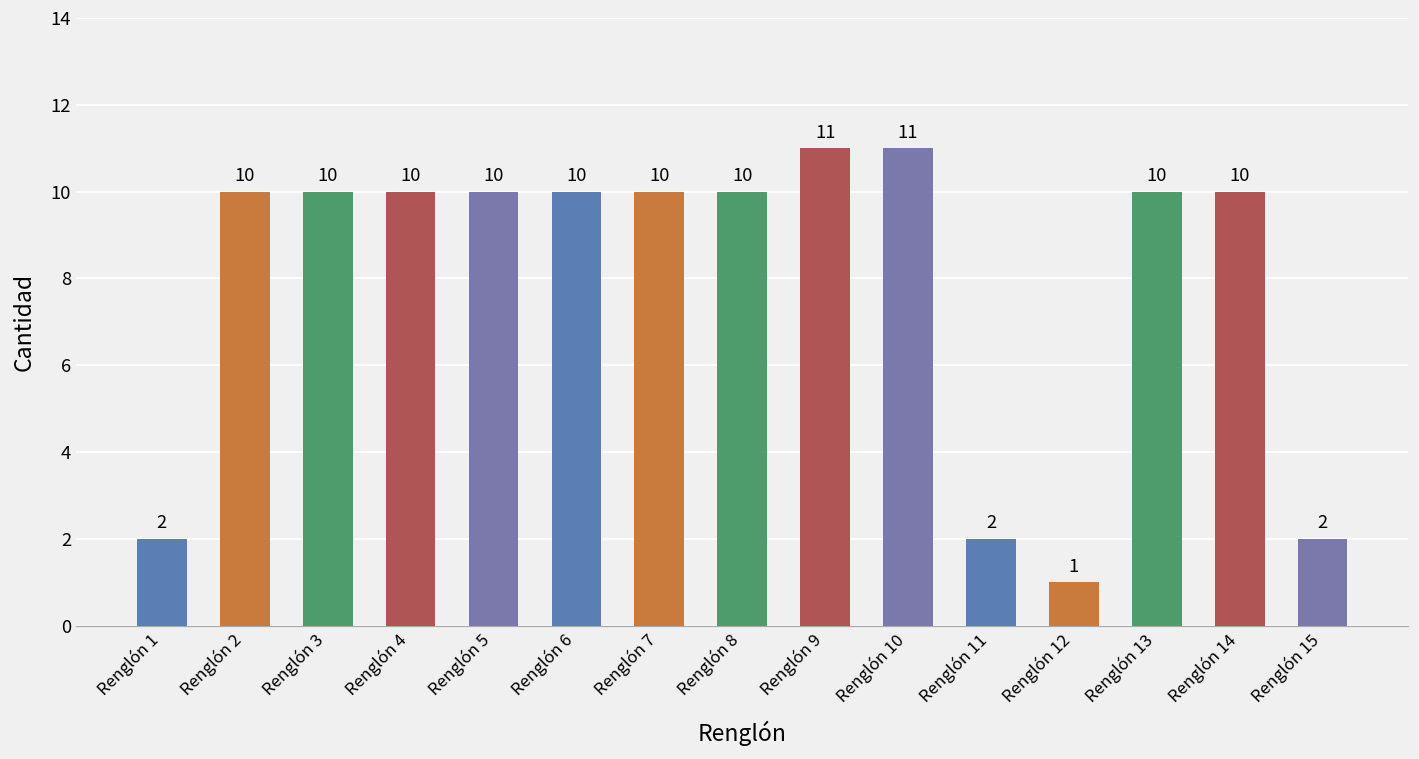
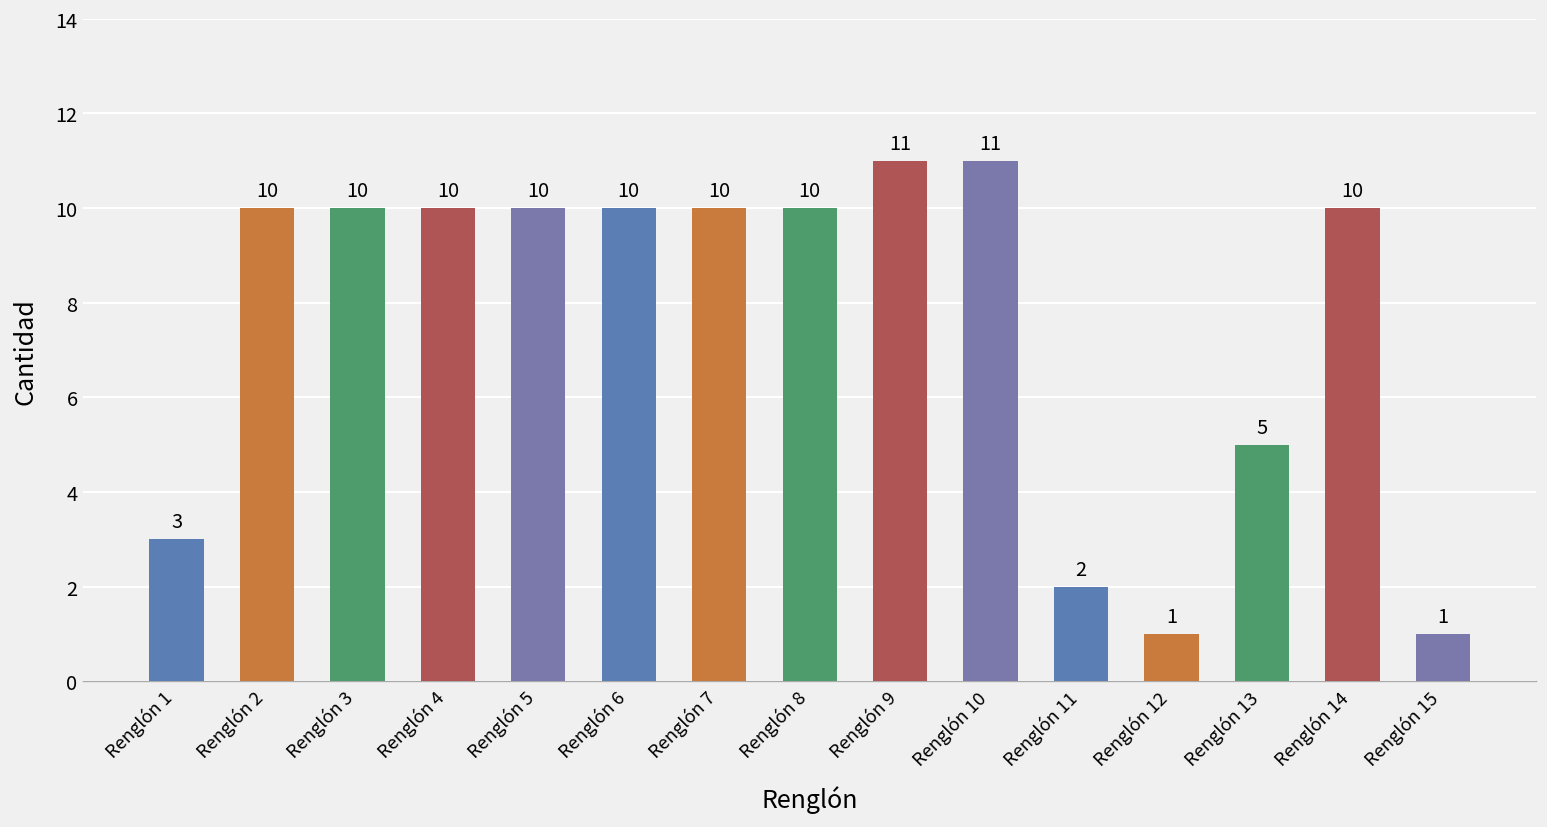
Renglón 1: 2 -> 3
Renglón 13: 10 -> 5
Renglón 15: 2 -> 1
